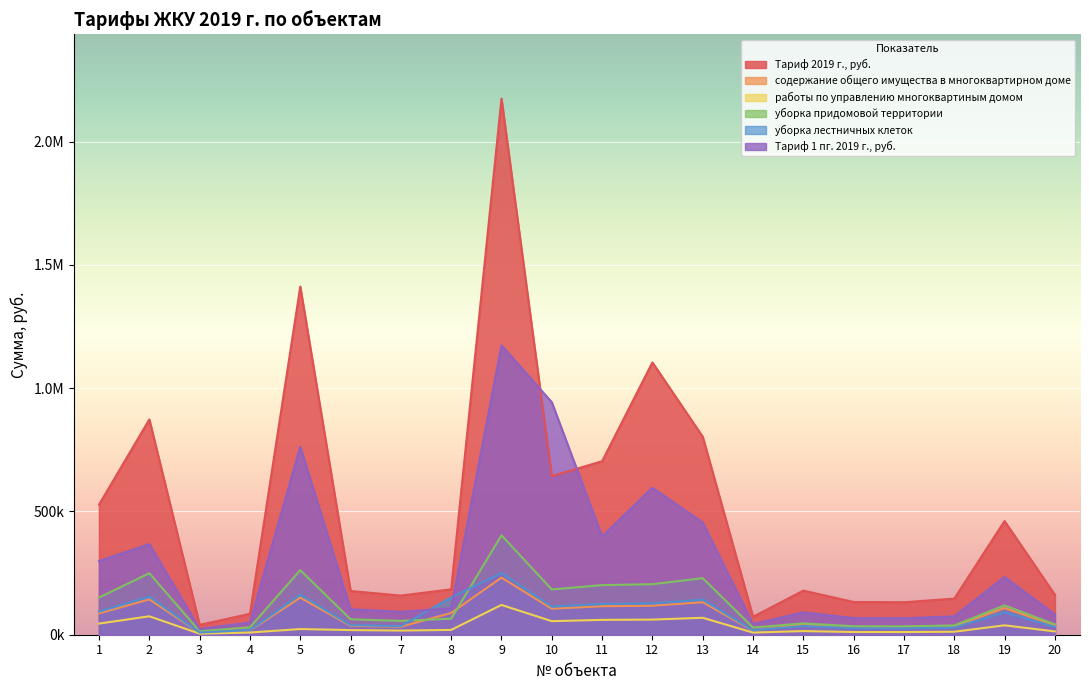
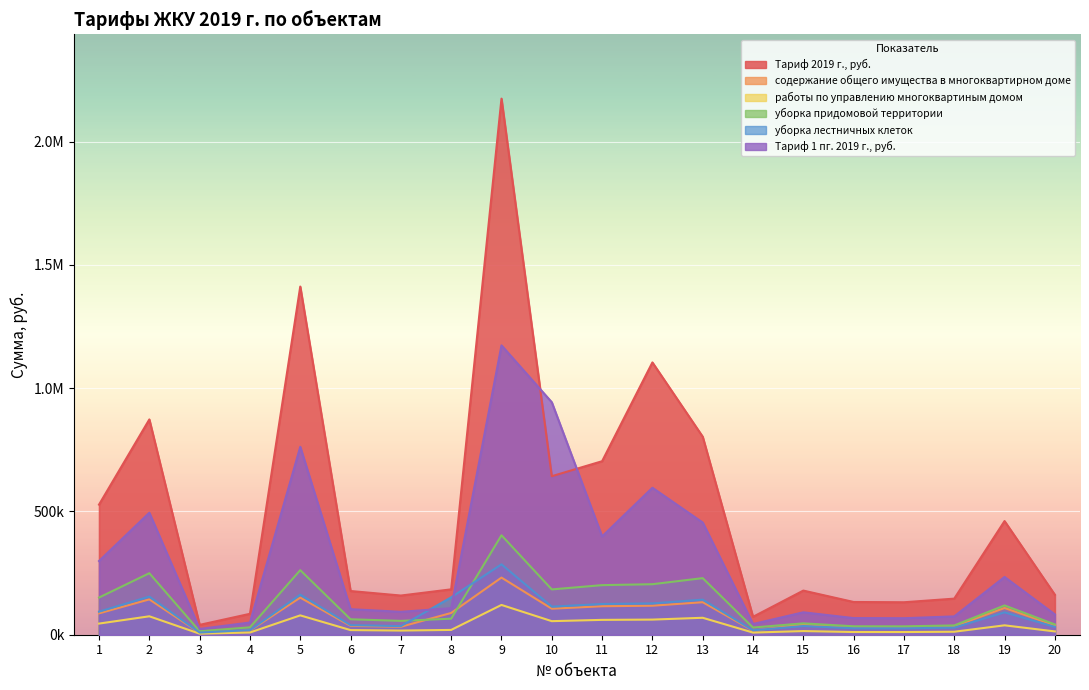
Тариф 1 пг. 2019 г., руб., 2: 370000 -> 490000
работы по управлению многоквартиным домом, 5: 20000 -> 80000
уборка лестничных клеток, 9: 250000 -> 290000
